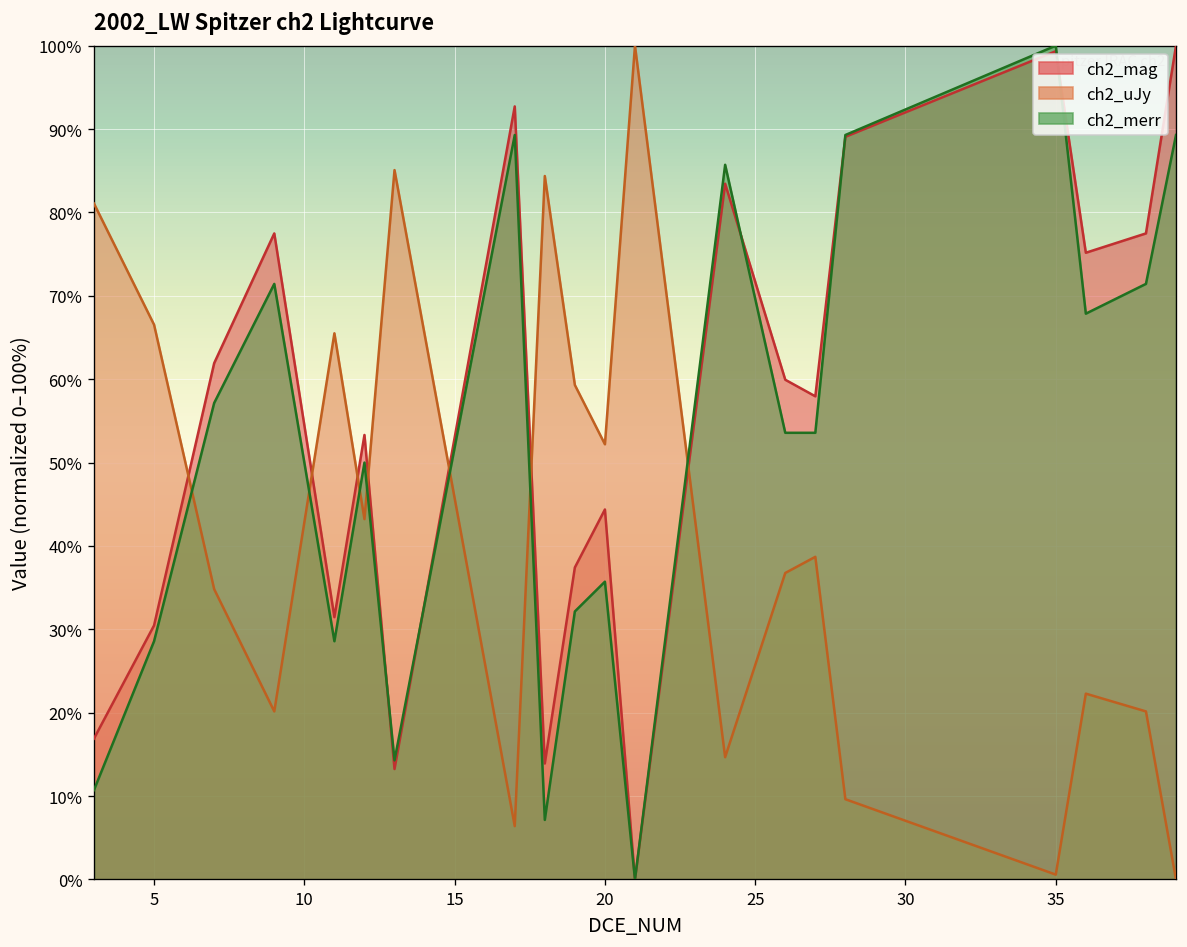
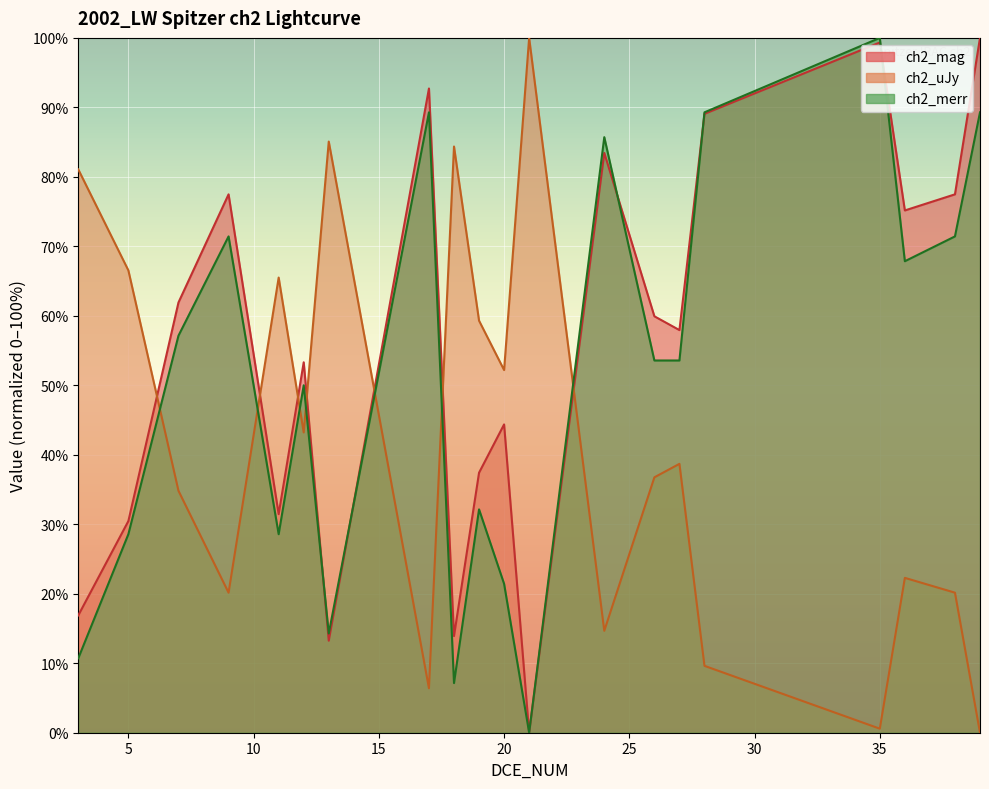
ch2_merr, 20: 36% -> 21%
